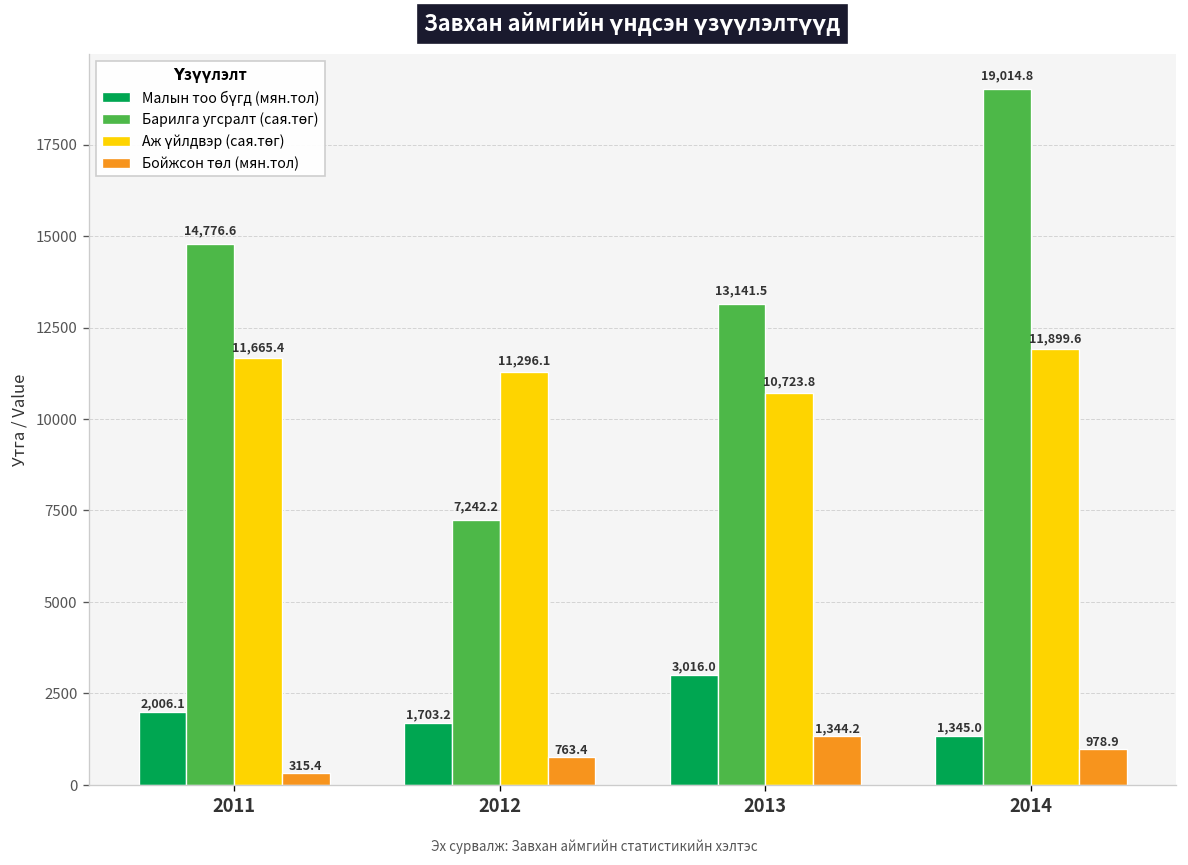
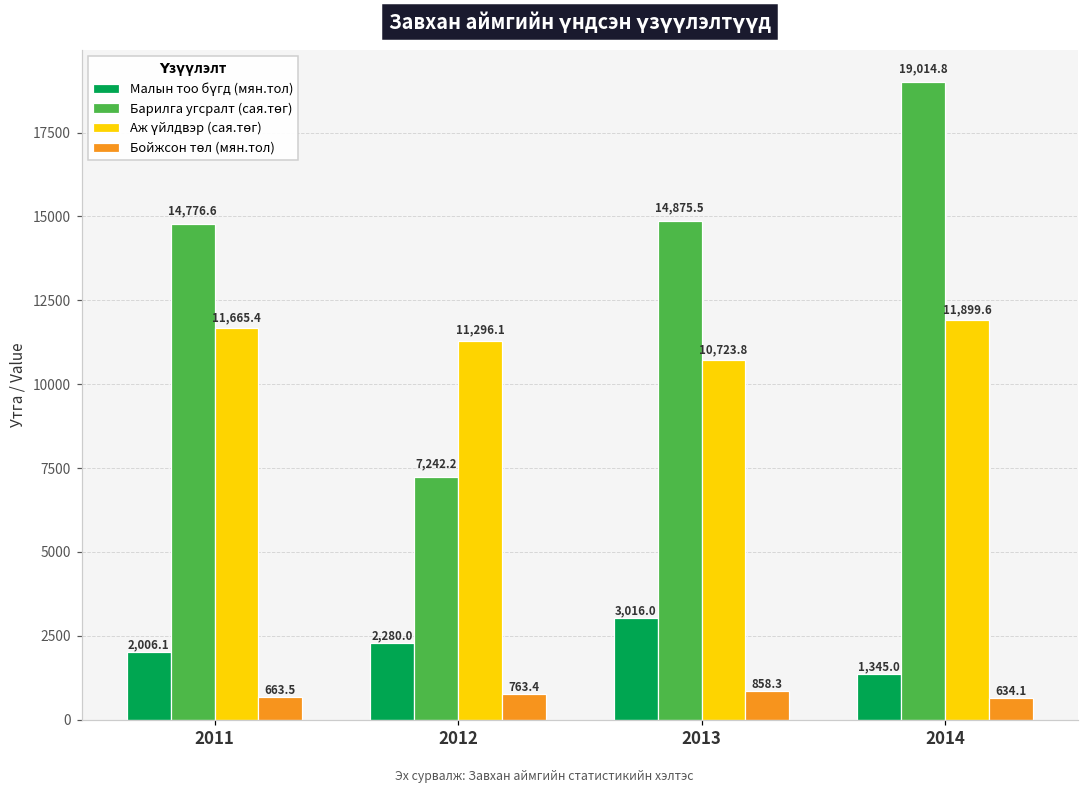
Бойжсон төл (мян.тол), 2011: 315.4 -> 663.5
Малын тоо бүгд (мян.тол), 2012: 1,703.2 -> 2,280.0
Барилга угсралт (сая.төг), 2013: 13,141.5 -> 14,875.5
Бойжсон төл (мян.тол), 2013: 1,344.2 -> 858.3
Бойжсон төл (мян.тол), 2014: 978.9 -> 634.1
